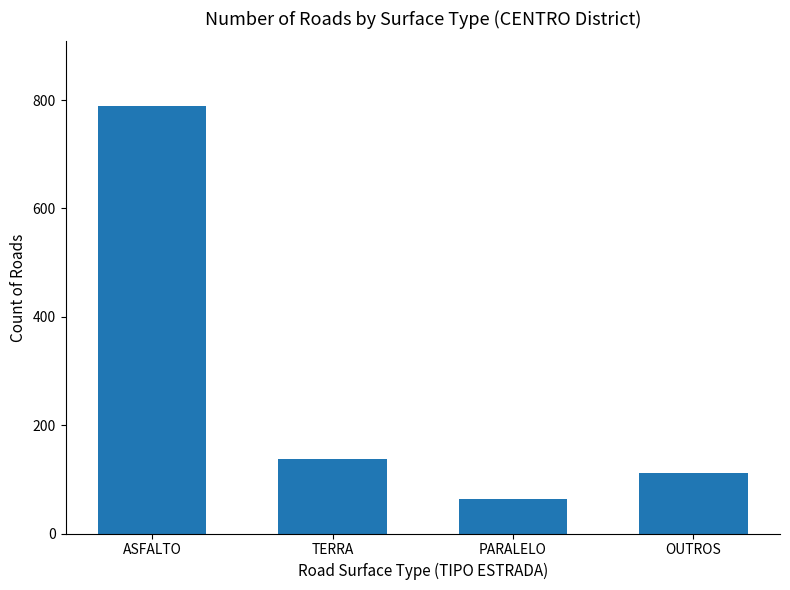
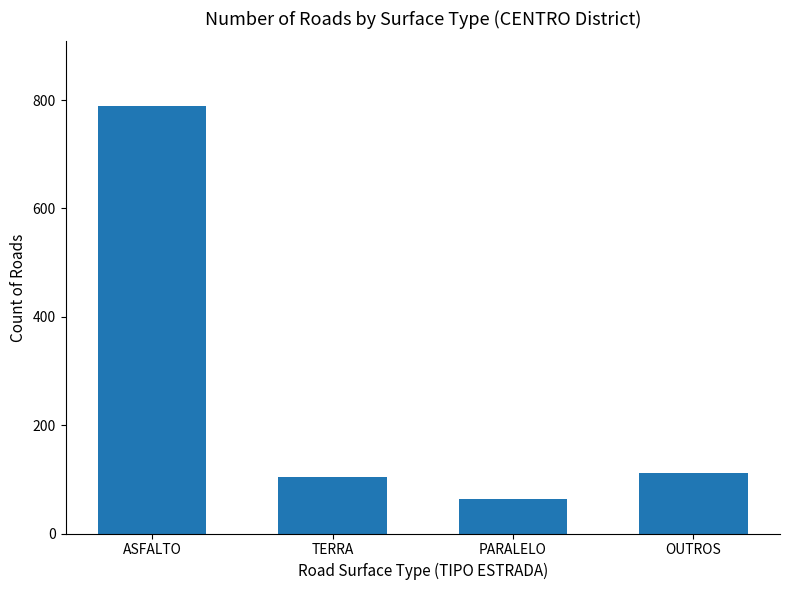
TERRA: 140 -> 100
